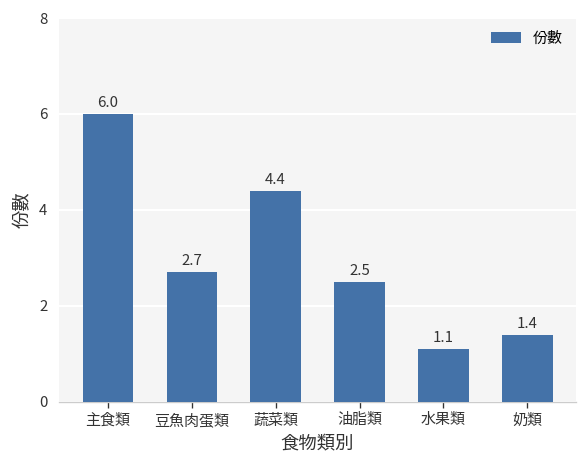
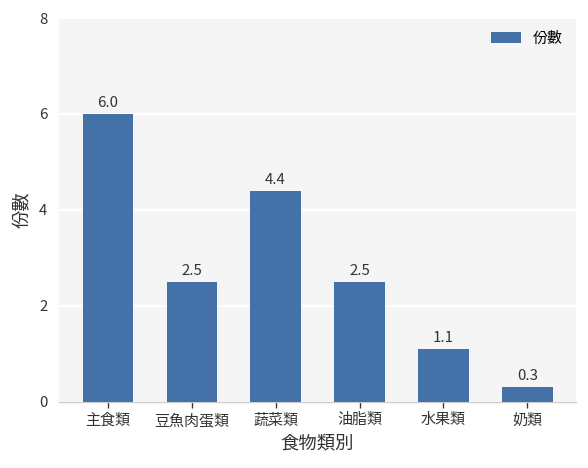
豆魚肉蛋類: 2.7 -> 2.5
奶類: 1.4 -> 0.3
